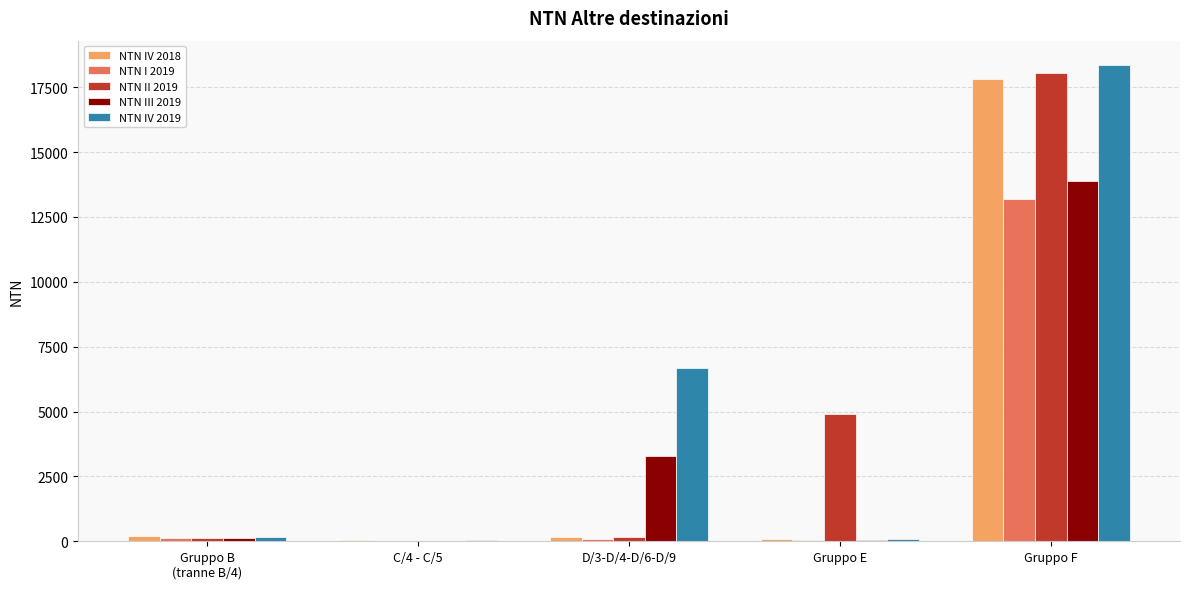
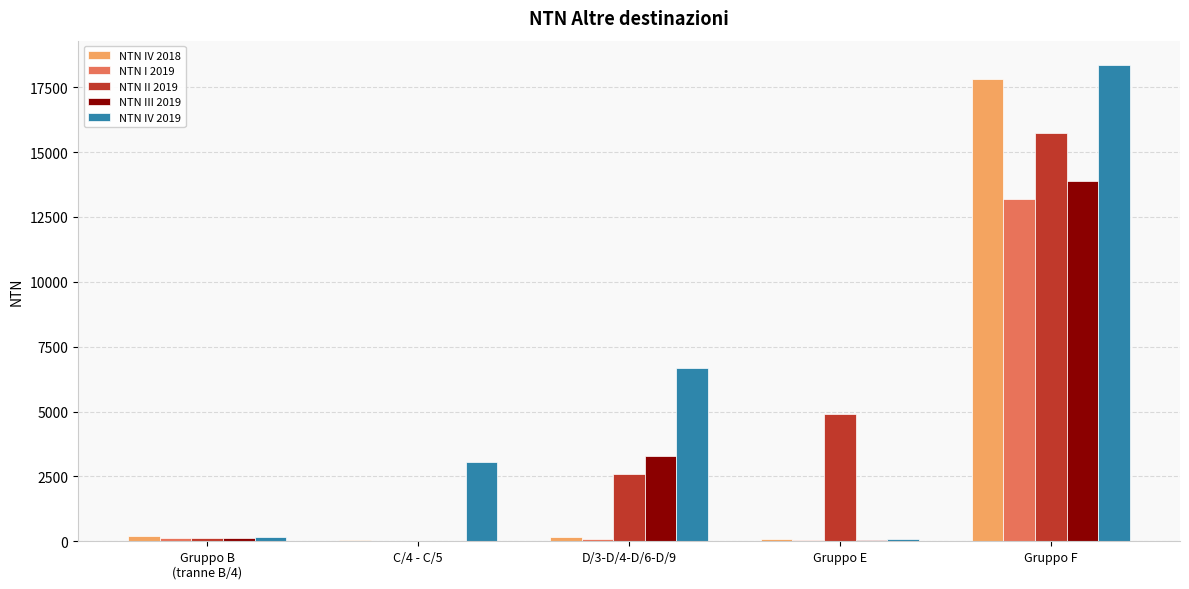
NTN IV 2019, C/4 - C/5: 0 -> 3100
NTN II 2019, D/3-D/4-D/6-D/9: 200 -> 2600
NTN II 2019, Gruppo F: 18000 -> 15800
